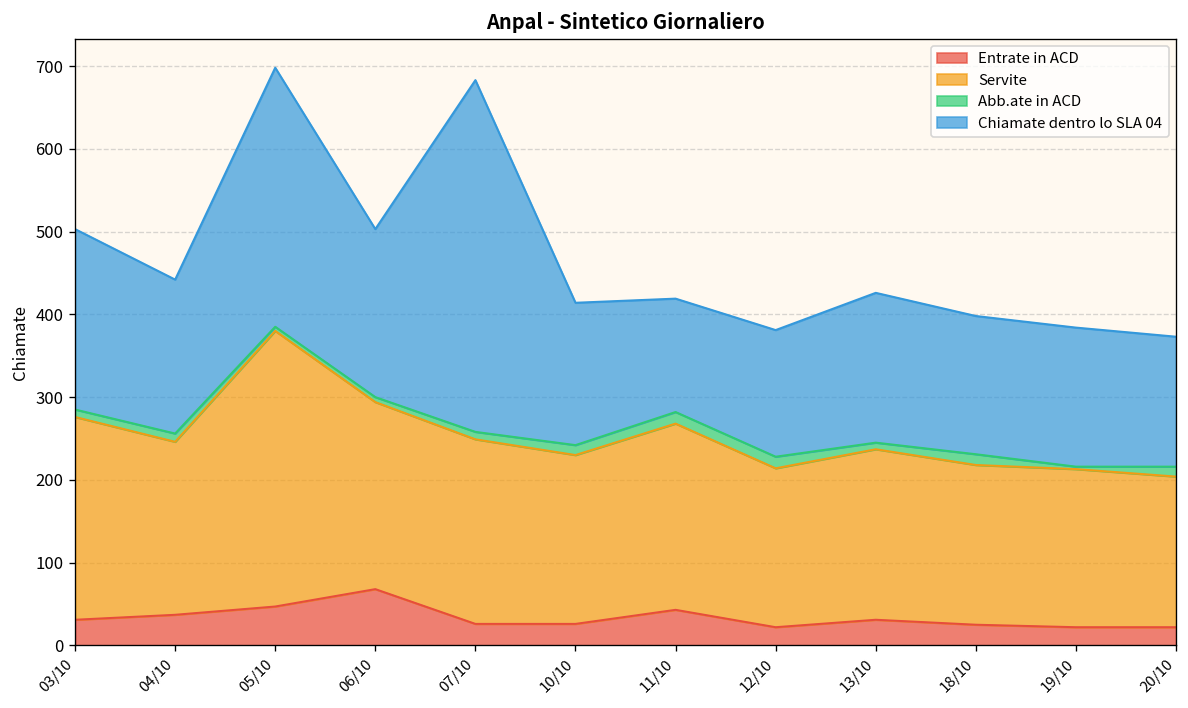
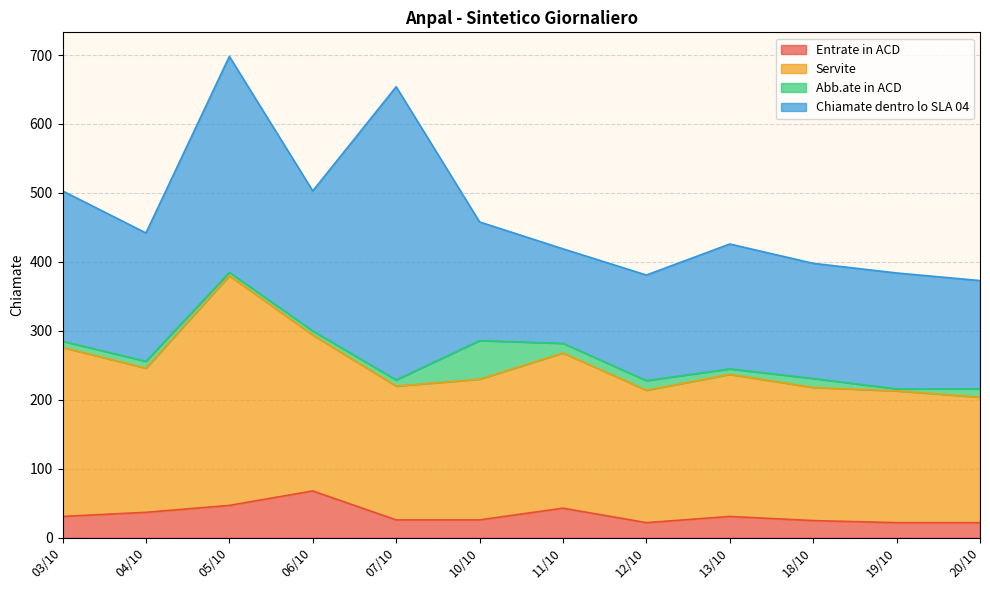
Servite, 07/10: 220 -> 190
Abb.ate in ACD, 10/10: 10 -> 60
